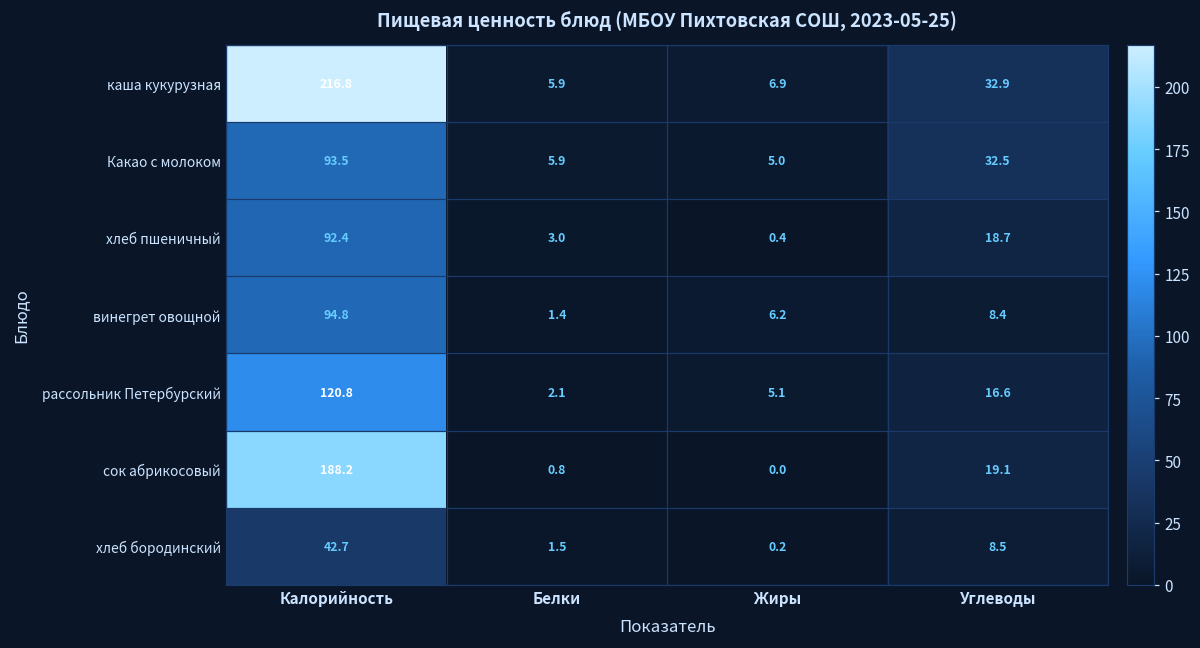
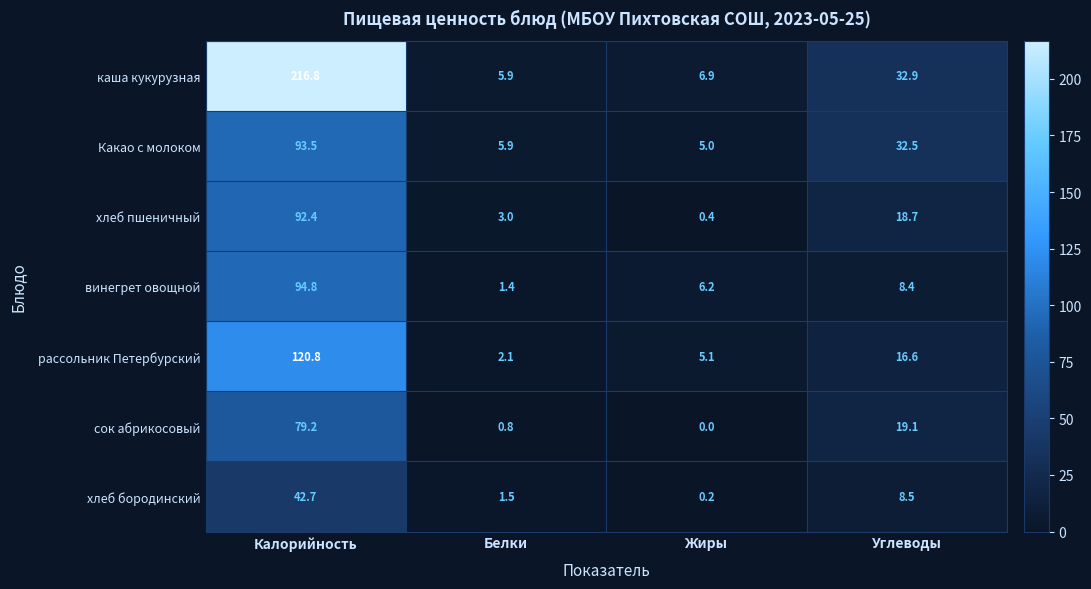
сок абрикосовый, Калорийность: 188.2 -> 79.2
